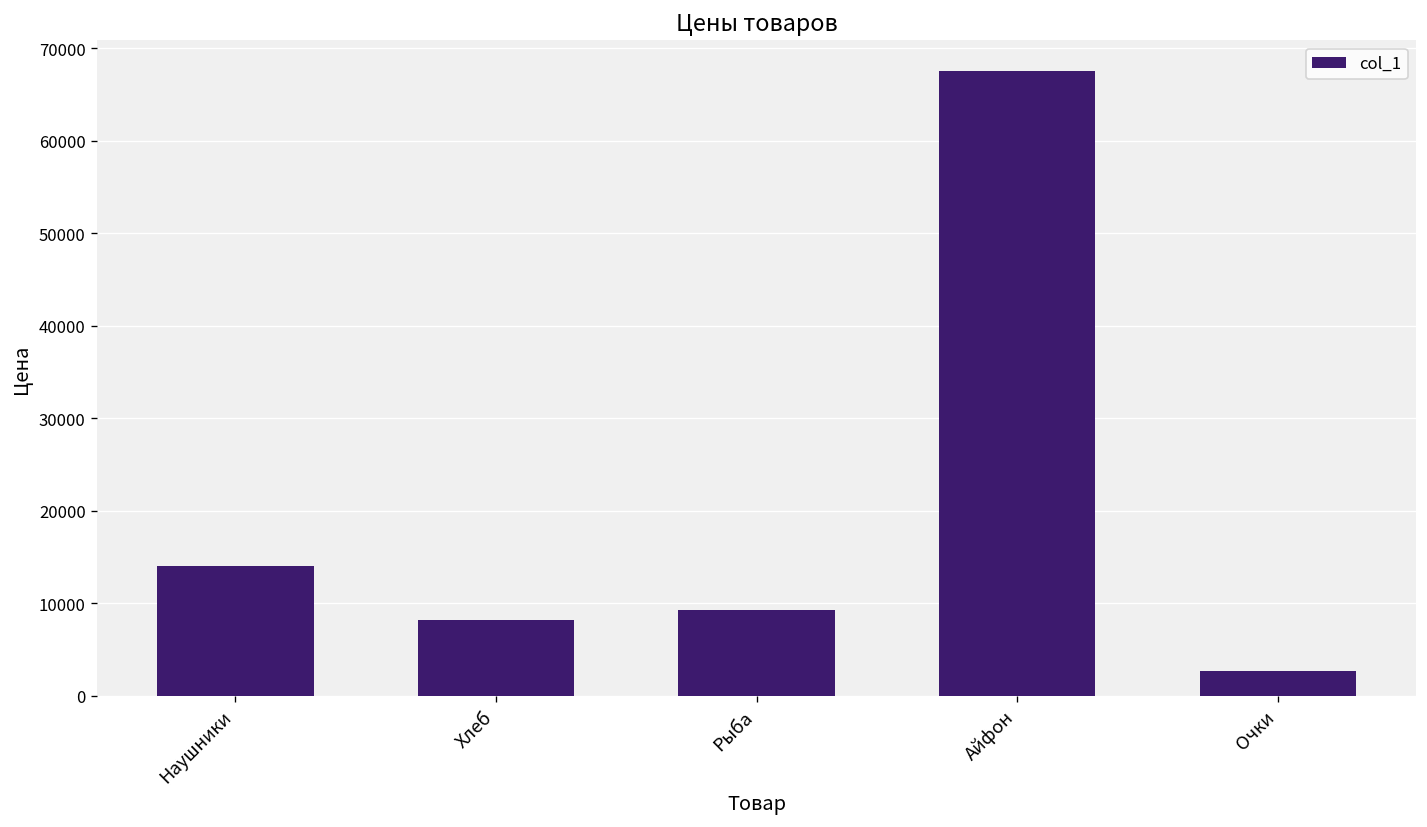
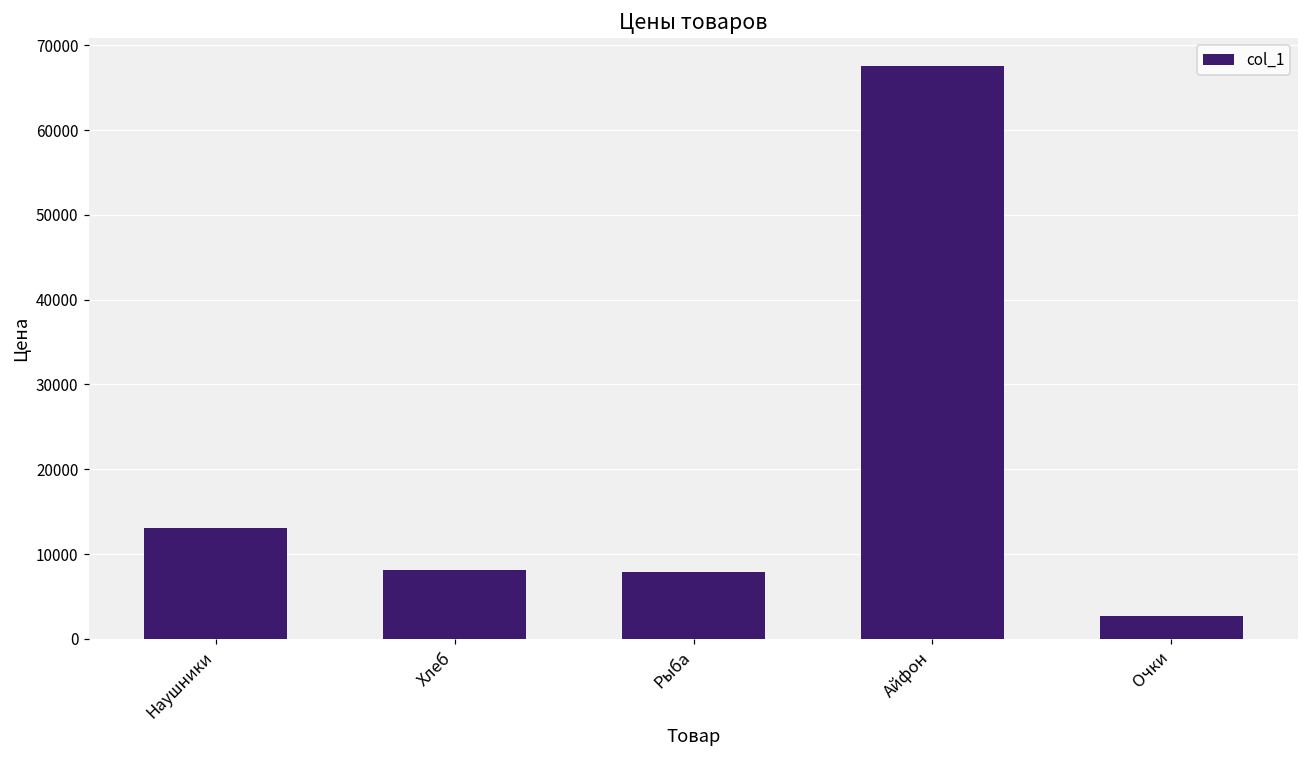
Наушники: 14000 -> 13000
Рыба: 9000 -> 8000
